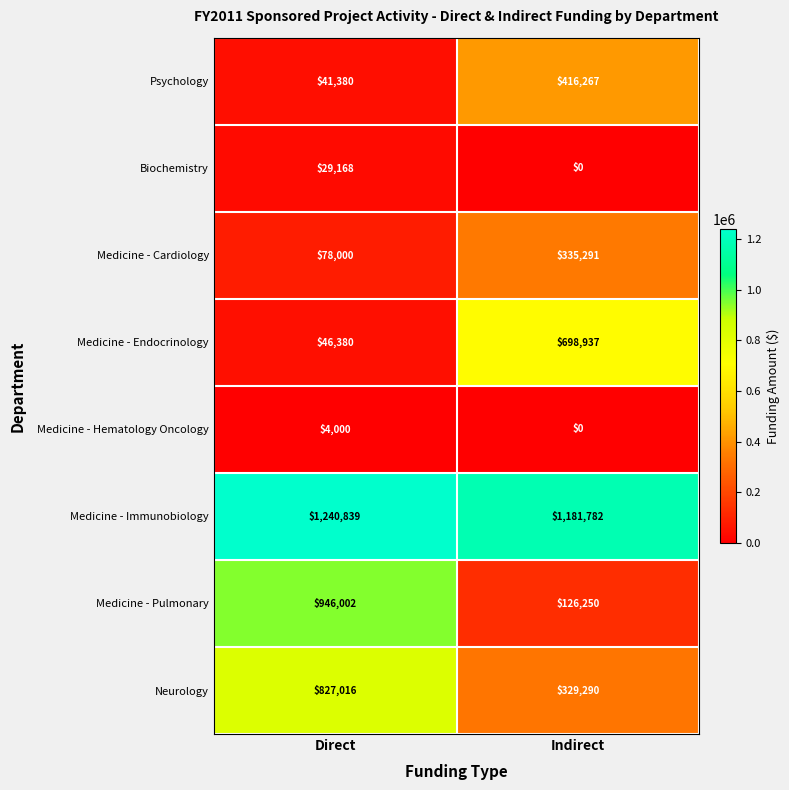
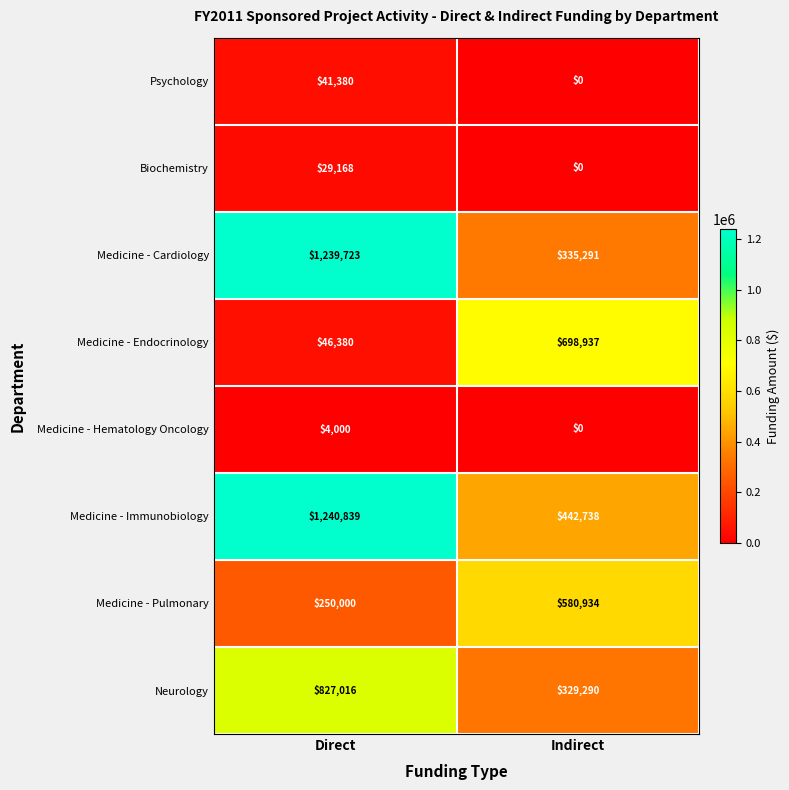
Psychology, Indirect: $416,267 -> $0
Medicine - Cardiology, Direct: $78,000 -> $1,239,723
Medicine - Immunobiology, Indirect: $1,181,782 -> $442,738
Medicine - Pulmonary, Direct: $946,002 -> $250,000
Medicine - Pulmonary, Indirect: $126,250 -> $580,934
